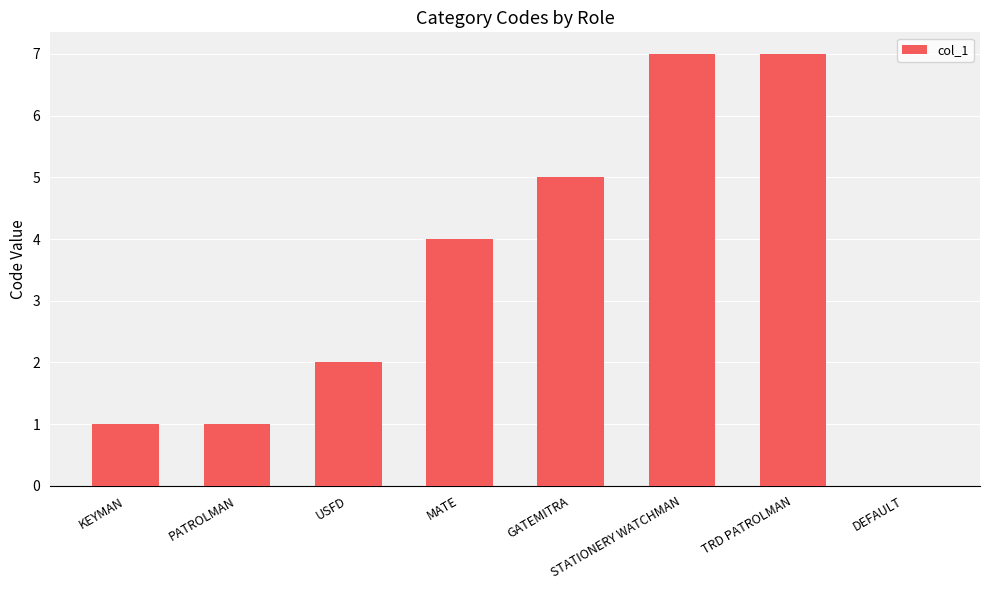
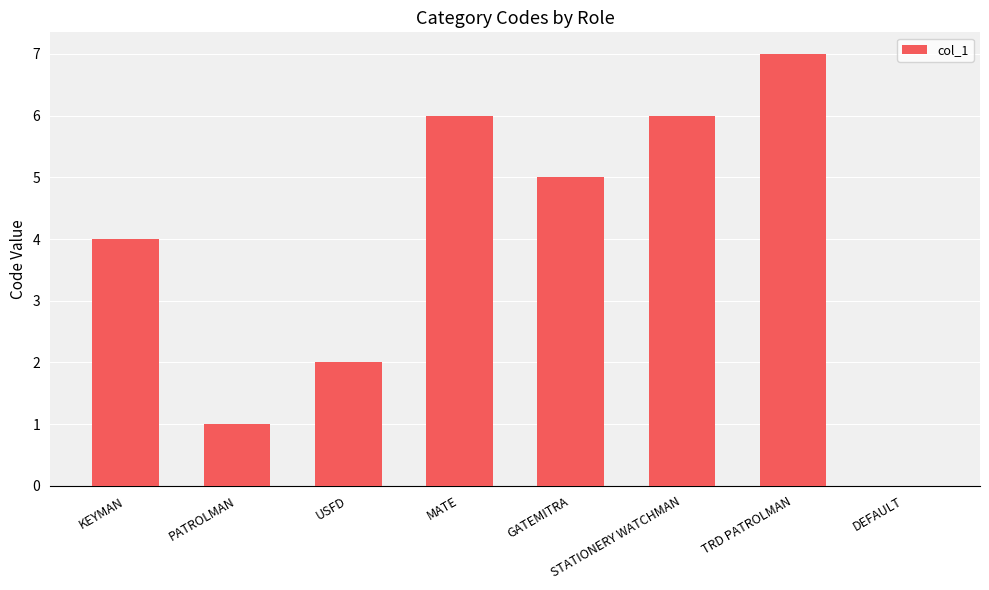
KEYMAN: 1 -> 4
MATE: 4 -> 6
STATIONERY WATCHMAN: 7 -> 6
